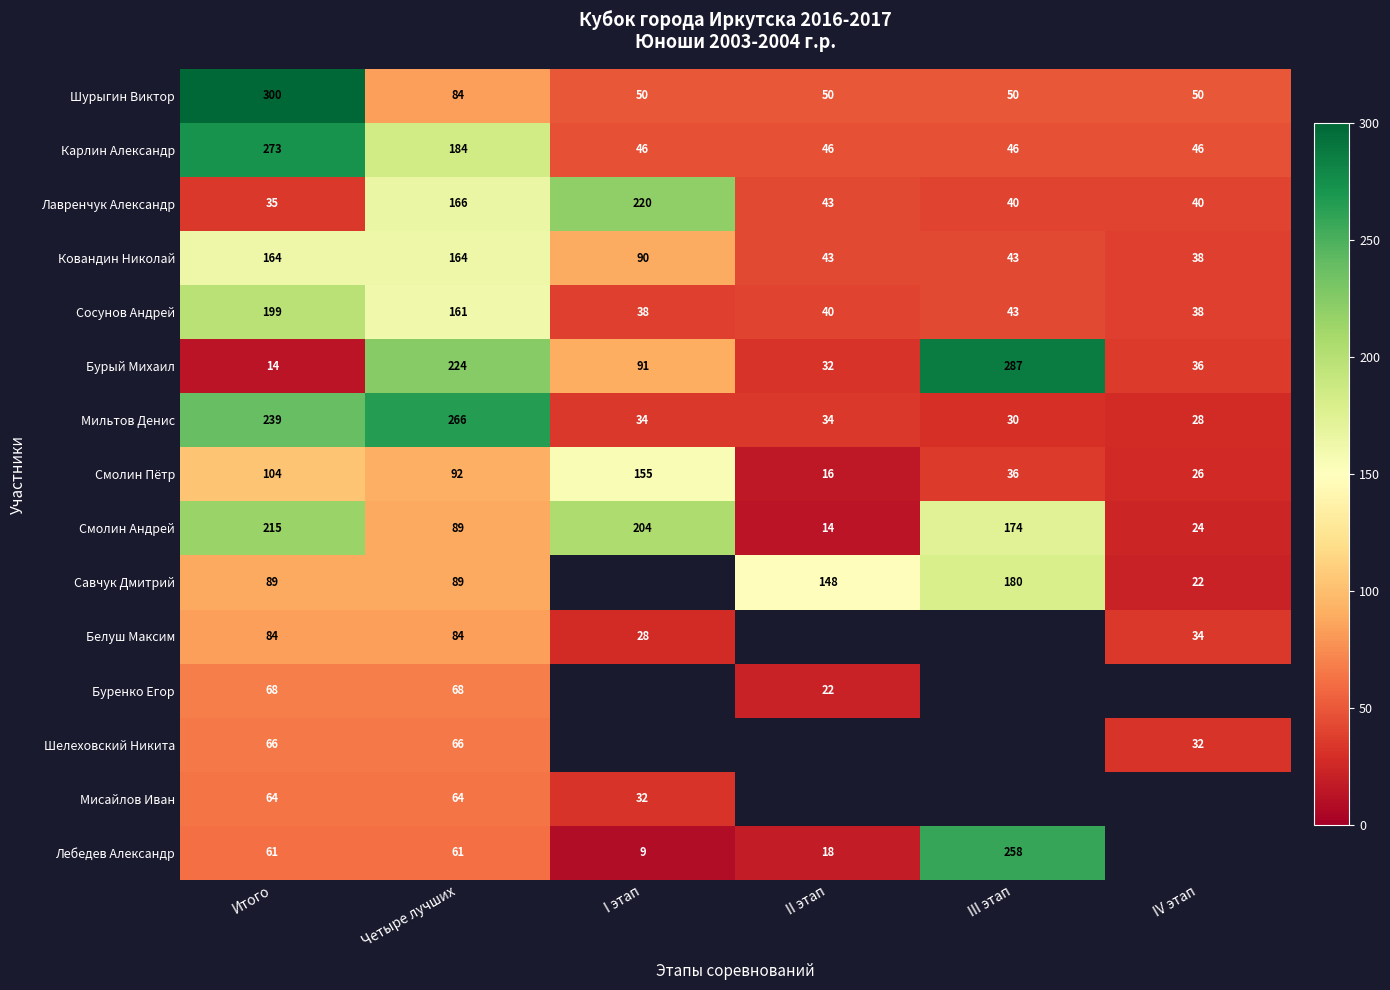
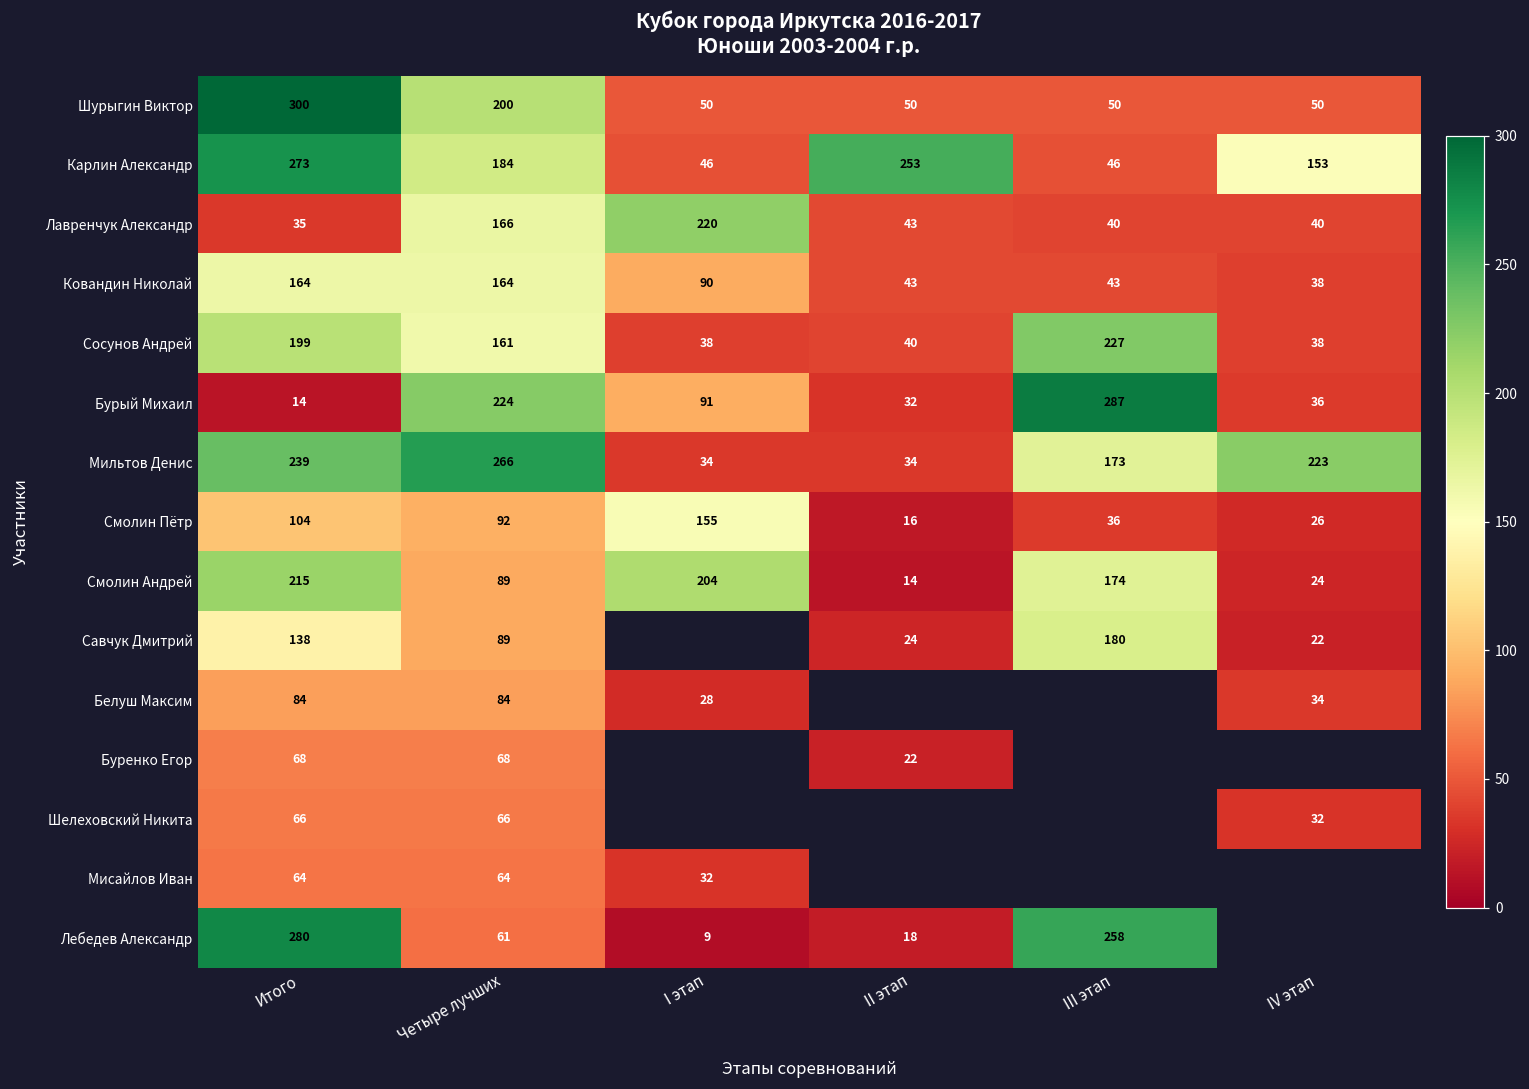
Шурыгин Виктор, Четыре лучших: 84 -> 200
Карлин Александр, II этап: 46 -> 253
Карлин Александр, IV этап: 46 -> 153
Сосунов Андрей, III этап: 43 -> 227
Мильтов Денис, III этап: 30 -> 173
Мильтов Денис, IV этап: 28 -> 223
Савчук Дмитрий, Итого: 89 -> 138
Савчук Дмитрий, II этап: 148 -> 24
Лебедев Александр, Итого: 61 -> 280
